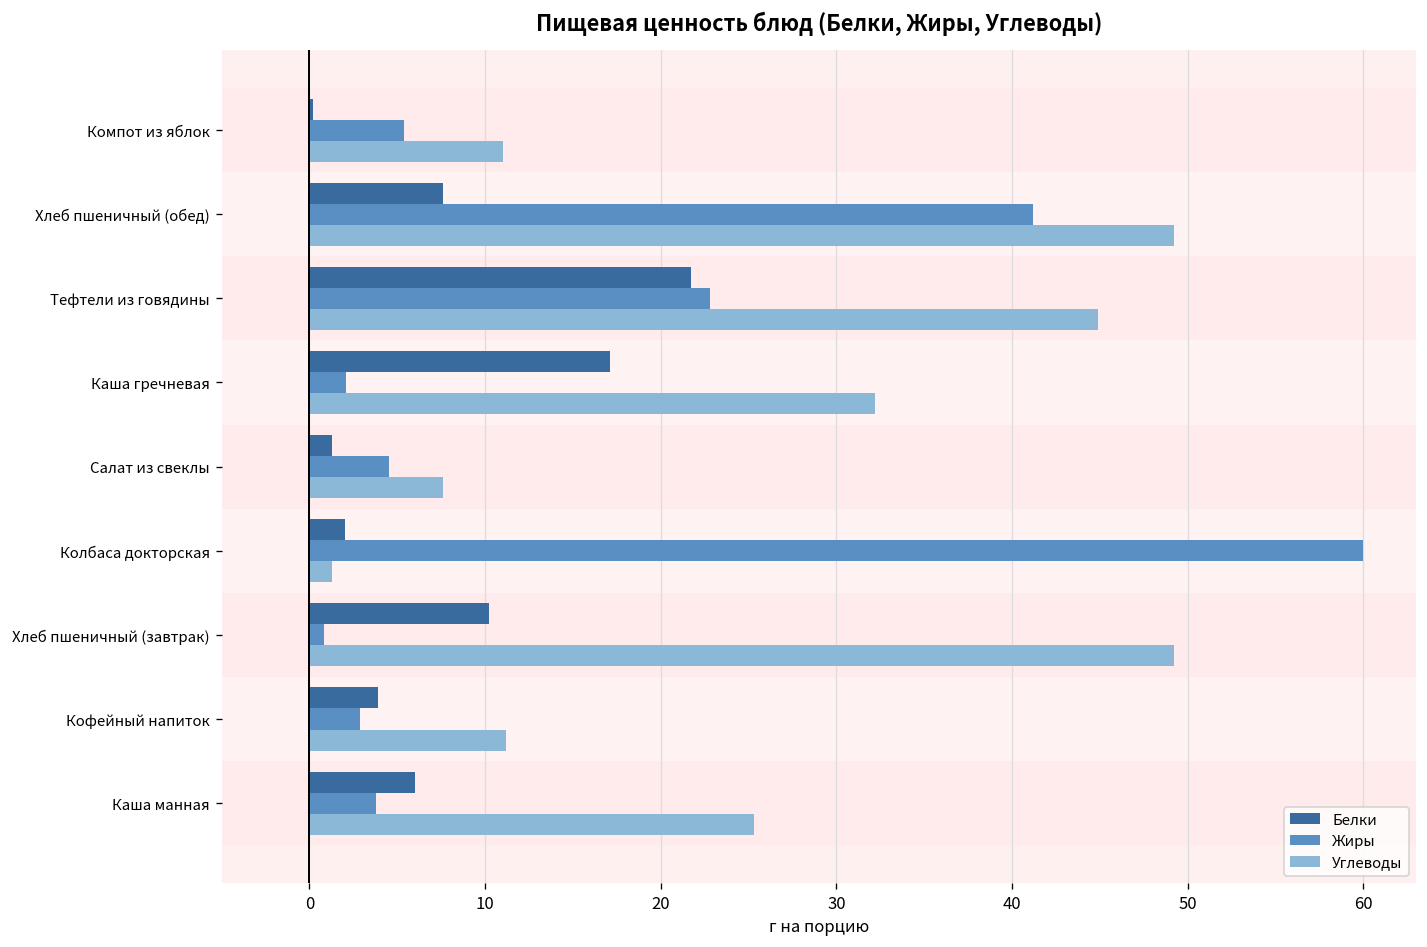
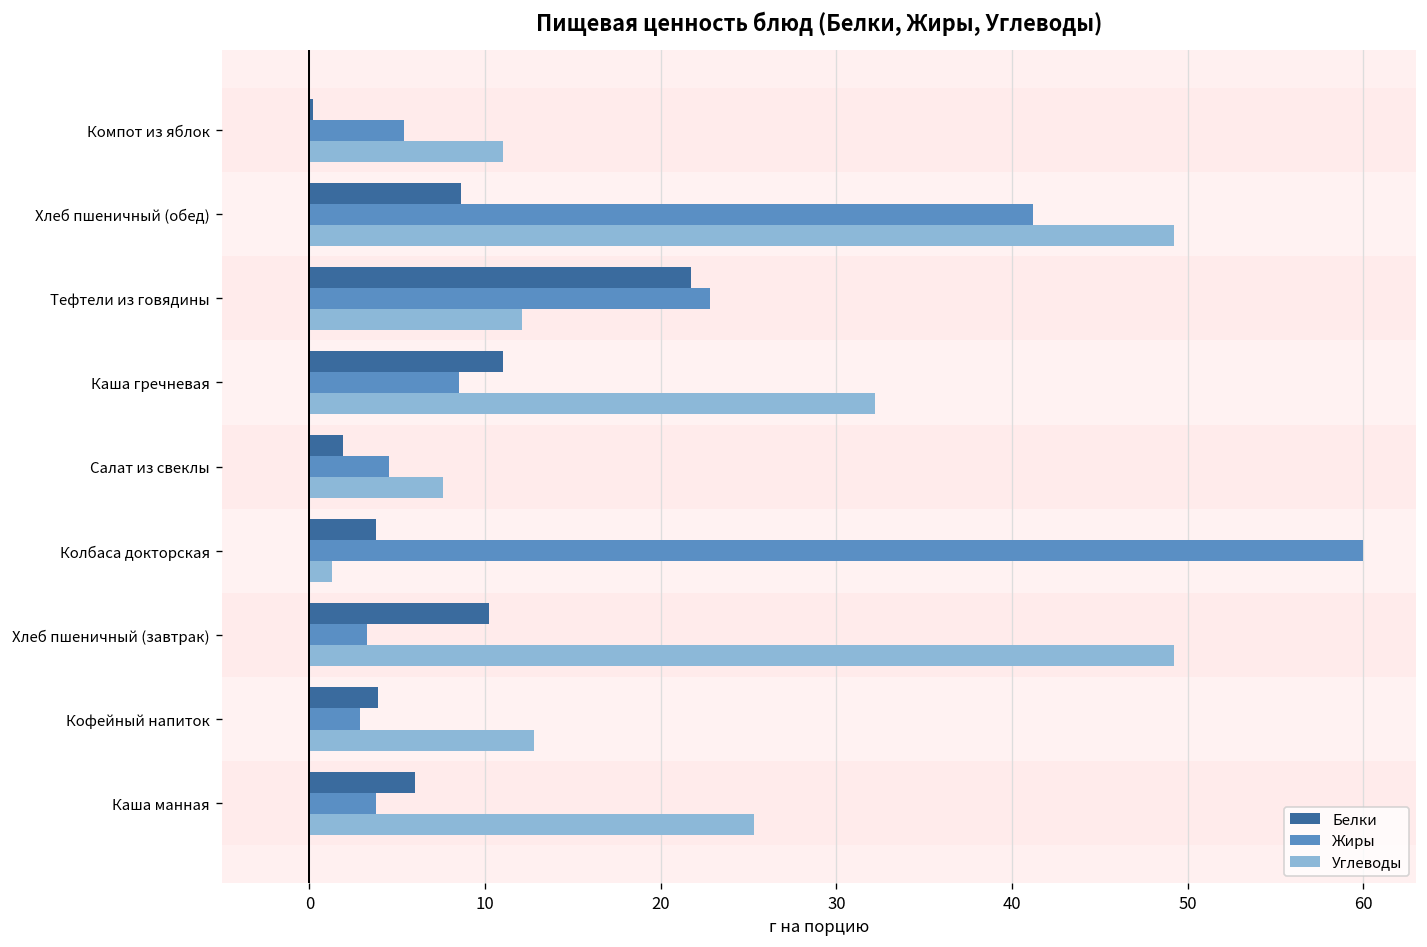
Белки, Хлеб пшеничный (обед): 7.6 -> 8.6
Углеводы, Тефтели из говядины: 44.9 -> 12.1
Белки, Каша гречневая: 17.1 -> 11.0
Жиры, Каша гречневая: 2.1 -> 8.5
Белки, Салат из свеклы: 1.3 -> 1.9
Белки, Колбаса докторская: 2.0 -> 3.8
Жиры, Хлеб пшеничный (завтрак): 0.8 -> 3.3
Углеводы, Кофейный напиток: 11.2 -> 12.8
